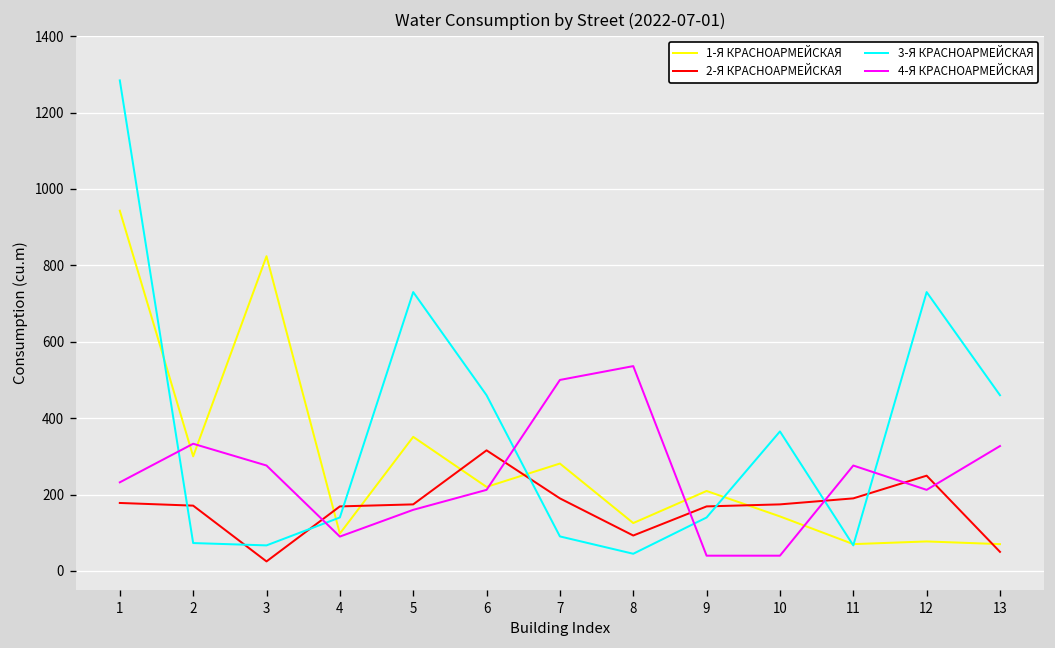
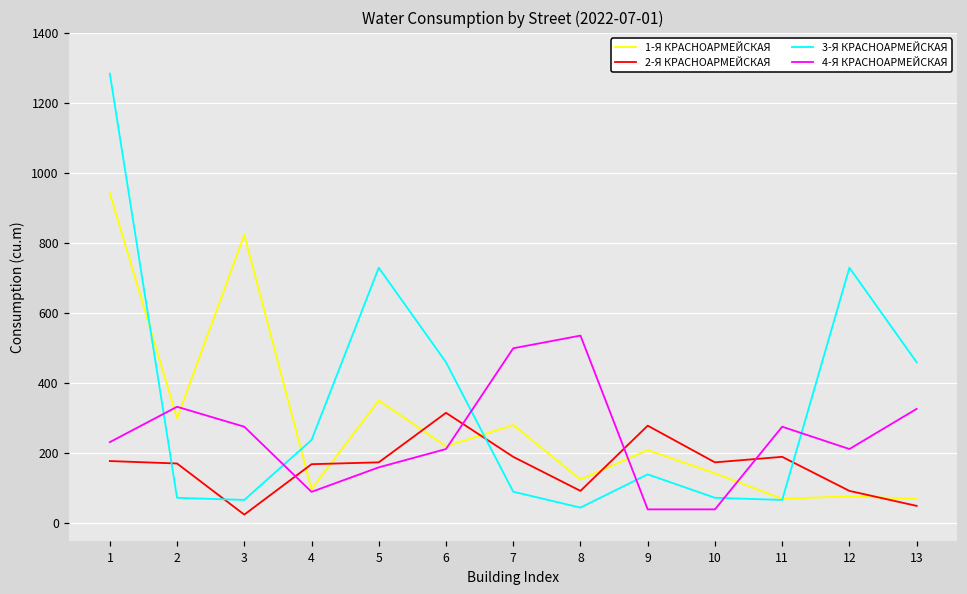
3-Я КРАСНОАРМЕЙСКАЯ, 4: 140 -> 240
2-Я КРАСНОАРМЕЙСКАЯ, 9: 170 -> 280
3-Я КРАСНОАРМЕЙСКАЯ, 10: 370 -> 70
2-Я КРАСНОАРМЕЙСКАЯ, 12: 250 -> 90
